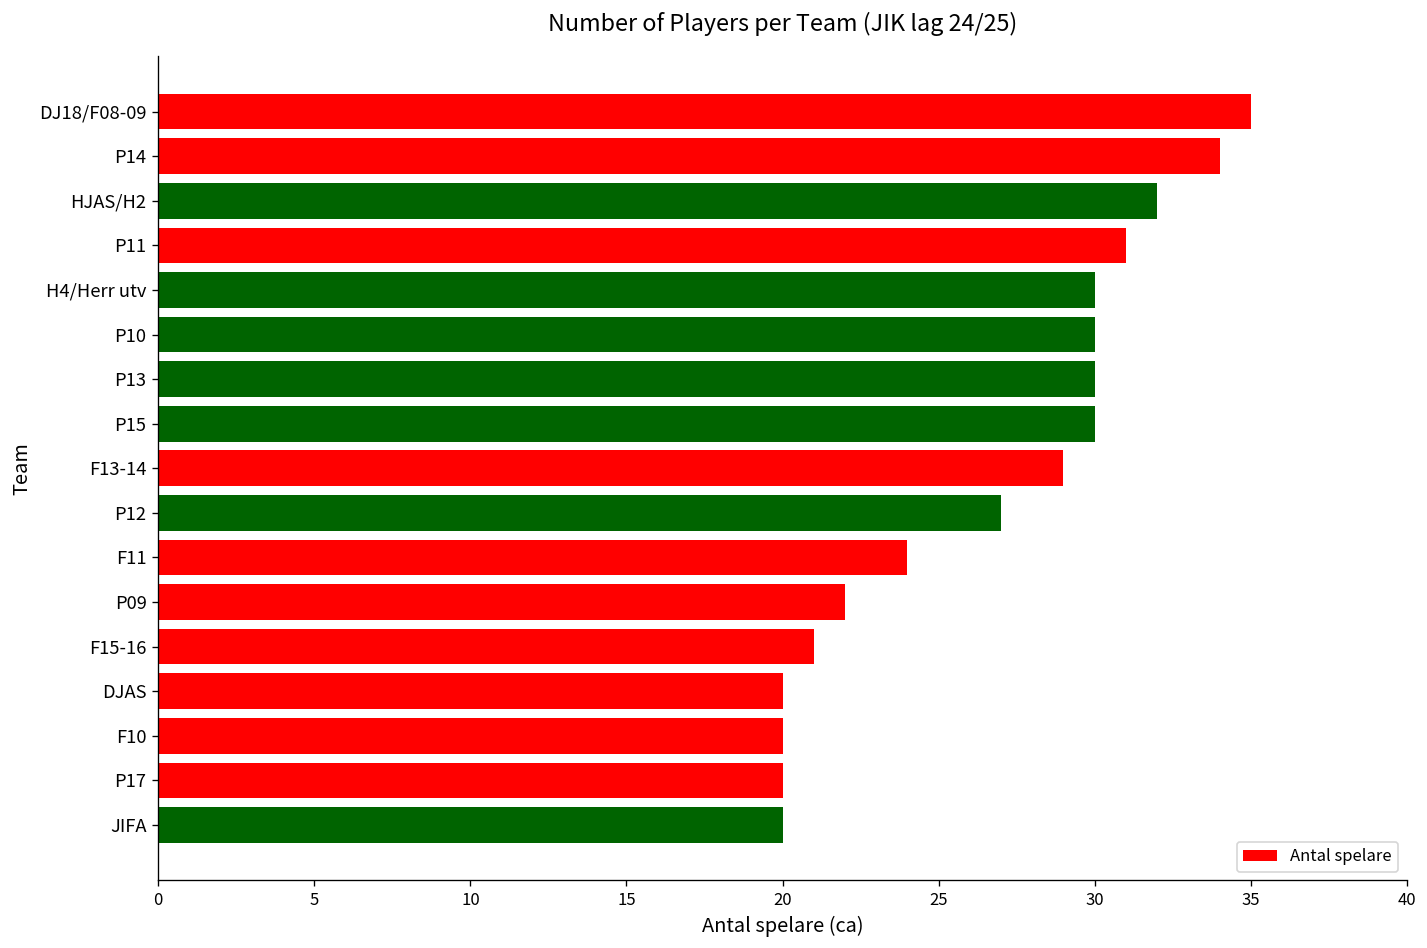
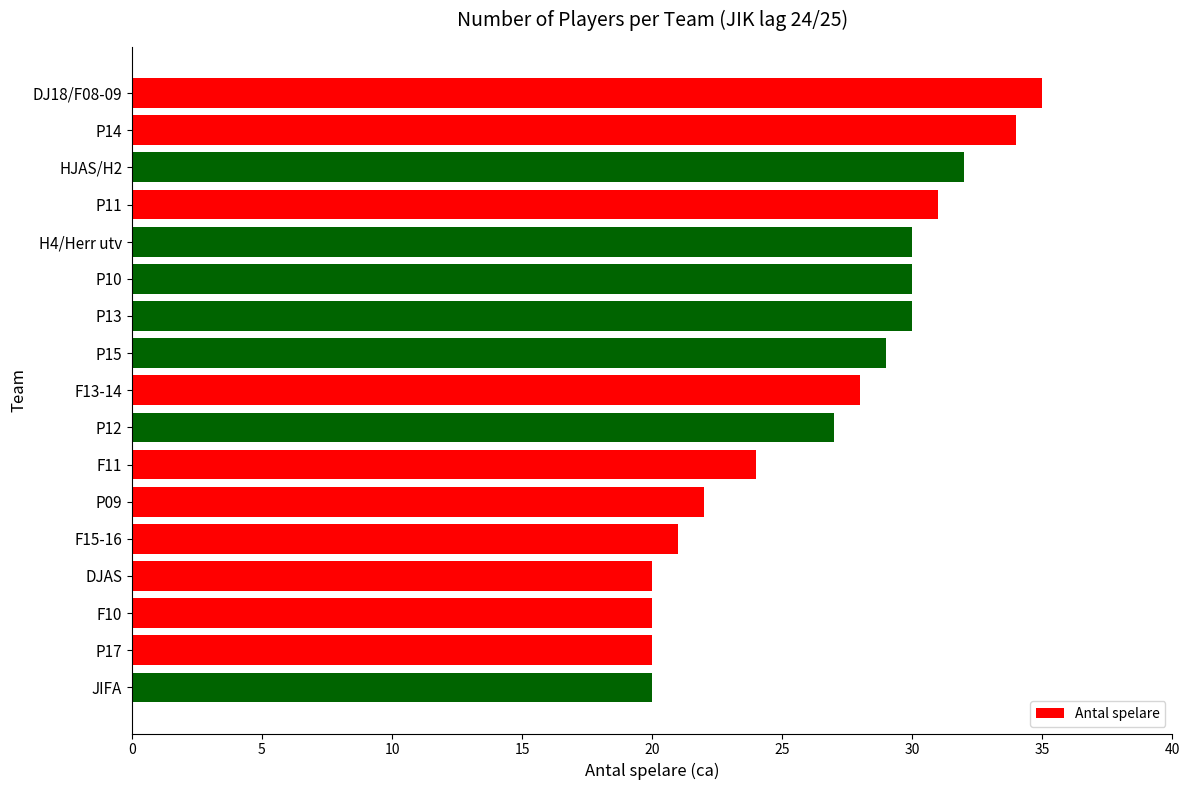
P15: 30 -> 29
F13-14: 29 -> 28
